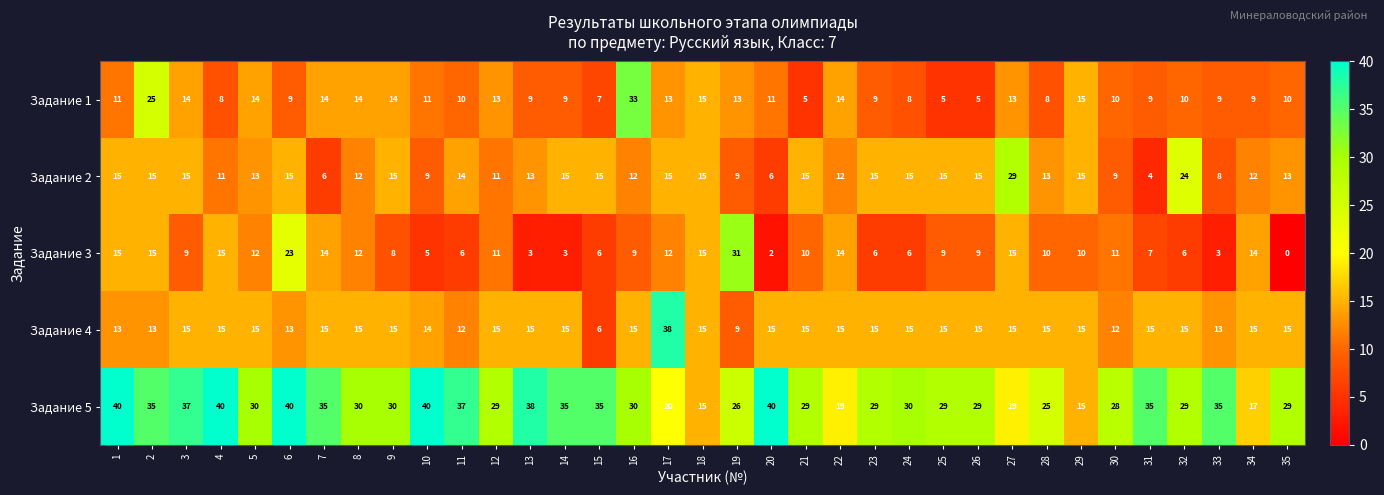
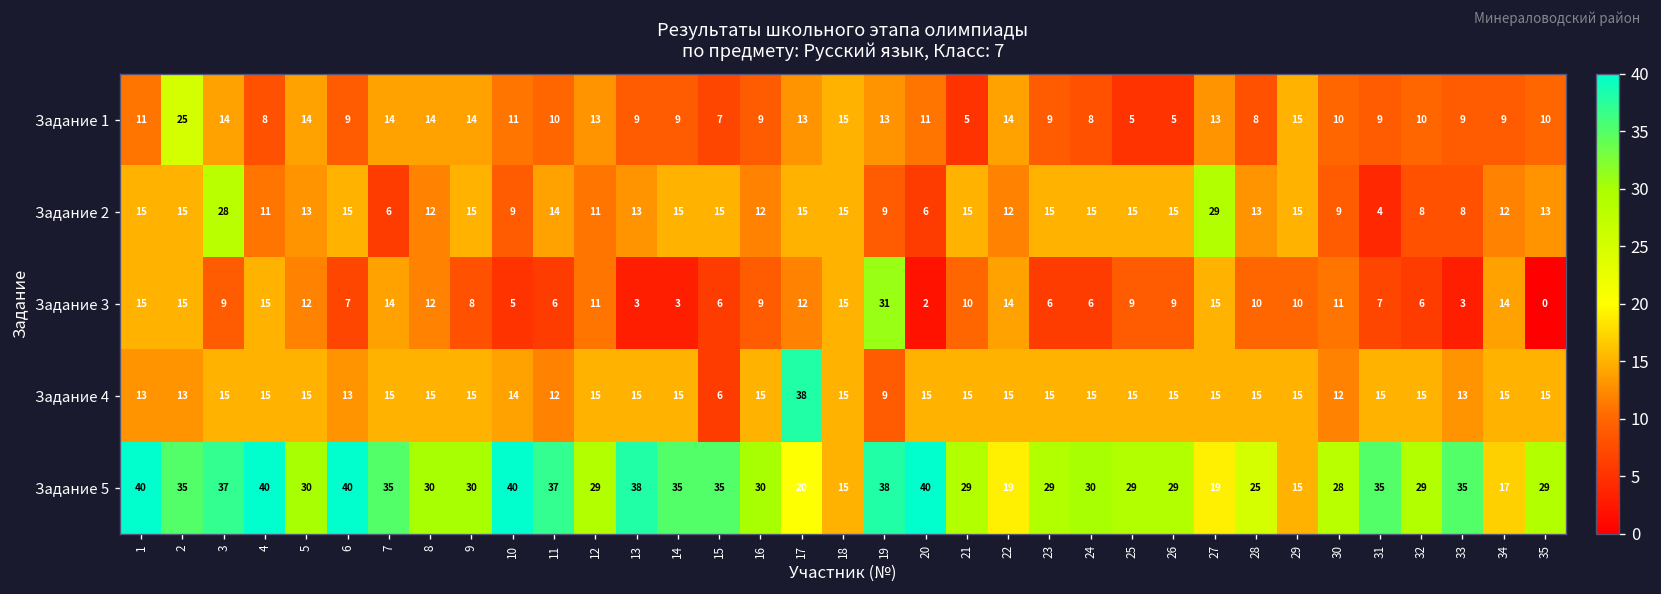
Задание 1, 16: 33 -> 9
Задание 2, 3: 15 -> 28
Задание 2, 32: 24 -> 8
Задание 3, 6: 23 -> 7
Задание 5, 19: 26 -> 38
